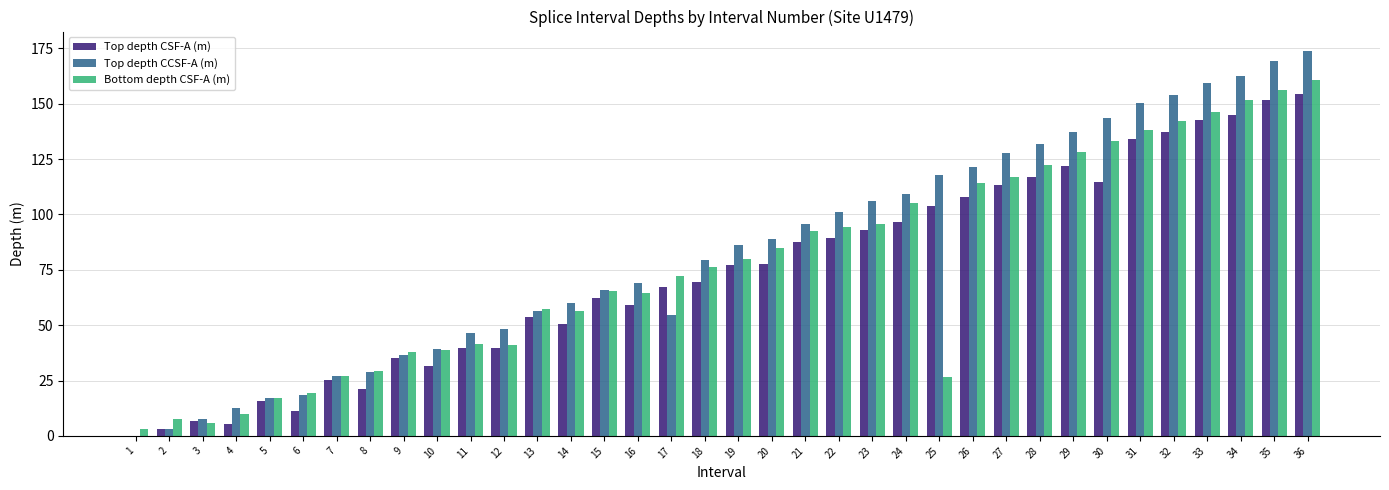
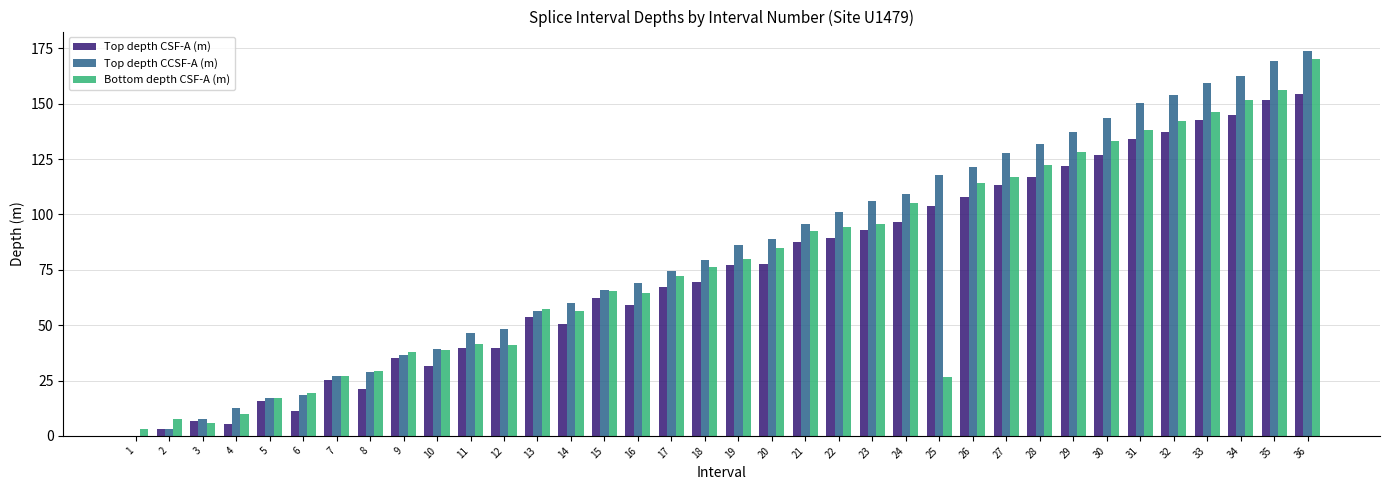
Top depth CCSF-A (m), 17: 55 -> 75
Top depth CSF-A (m), 30: 115 -> 127
Bottom depth CSF-A (m), 36: 160 -> 170
